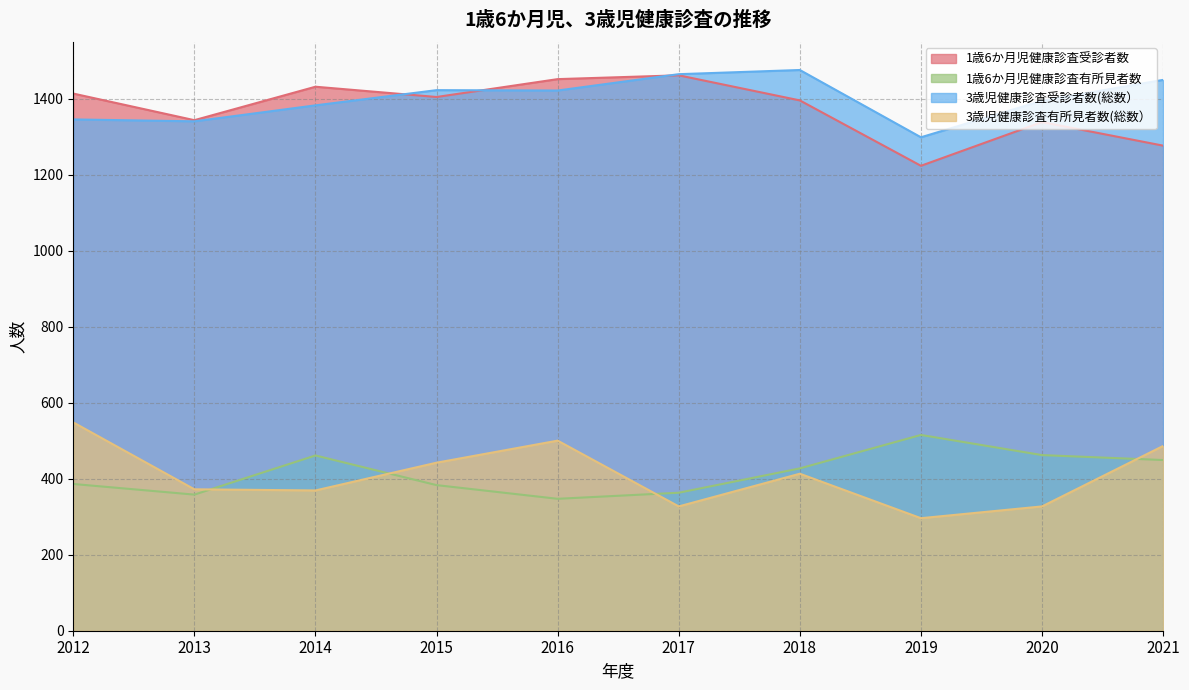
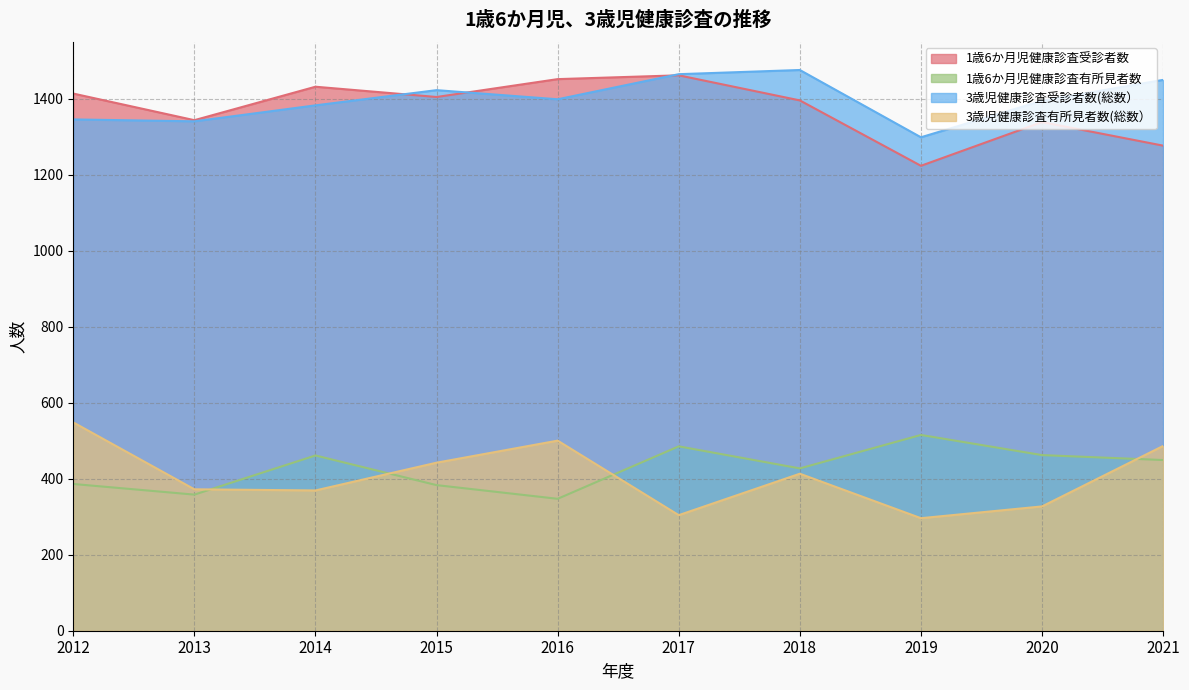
3歳児健康診査受診者数(総数）, 2016: 1420 -> 1400
1歳6か月児健康診査有所見者数, 2017: 360 -> 490
3歳児健康診査有所見者数(総数）, 2017: 330 -> 300
